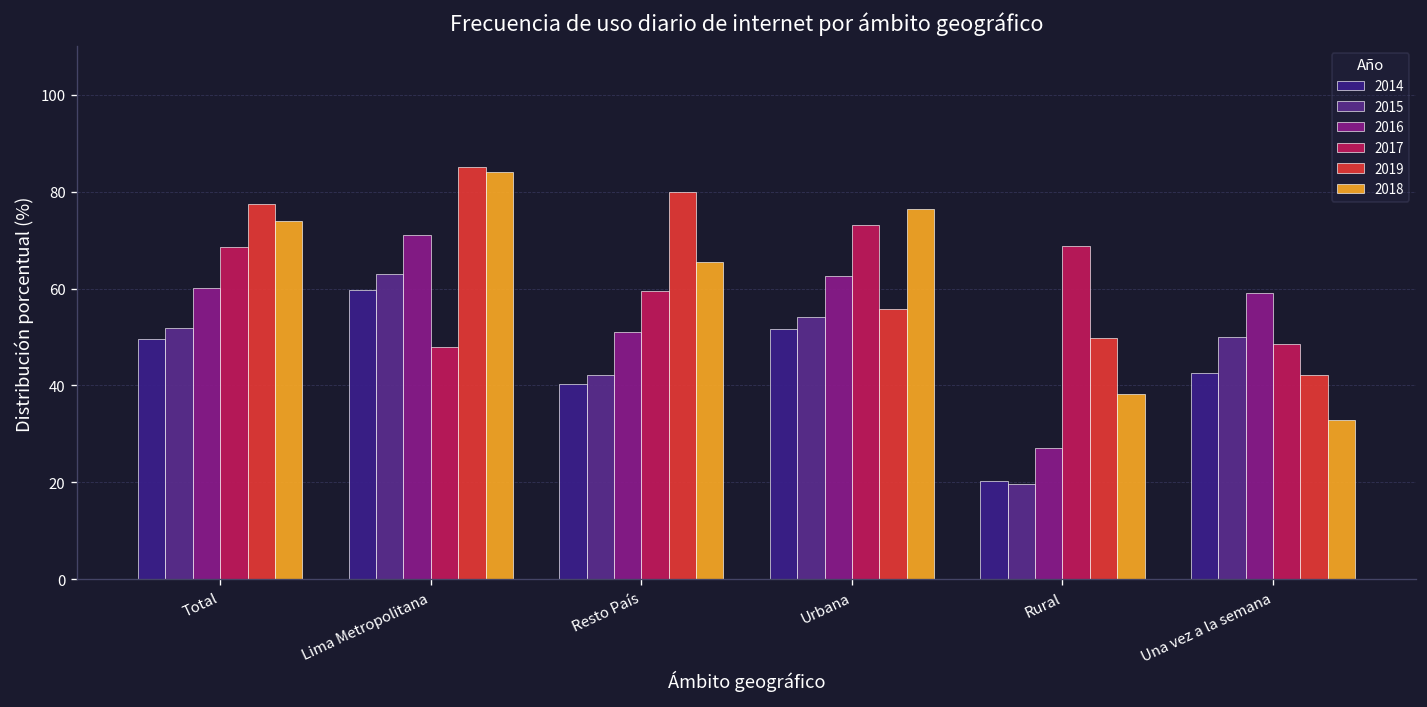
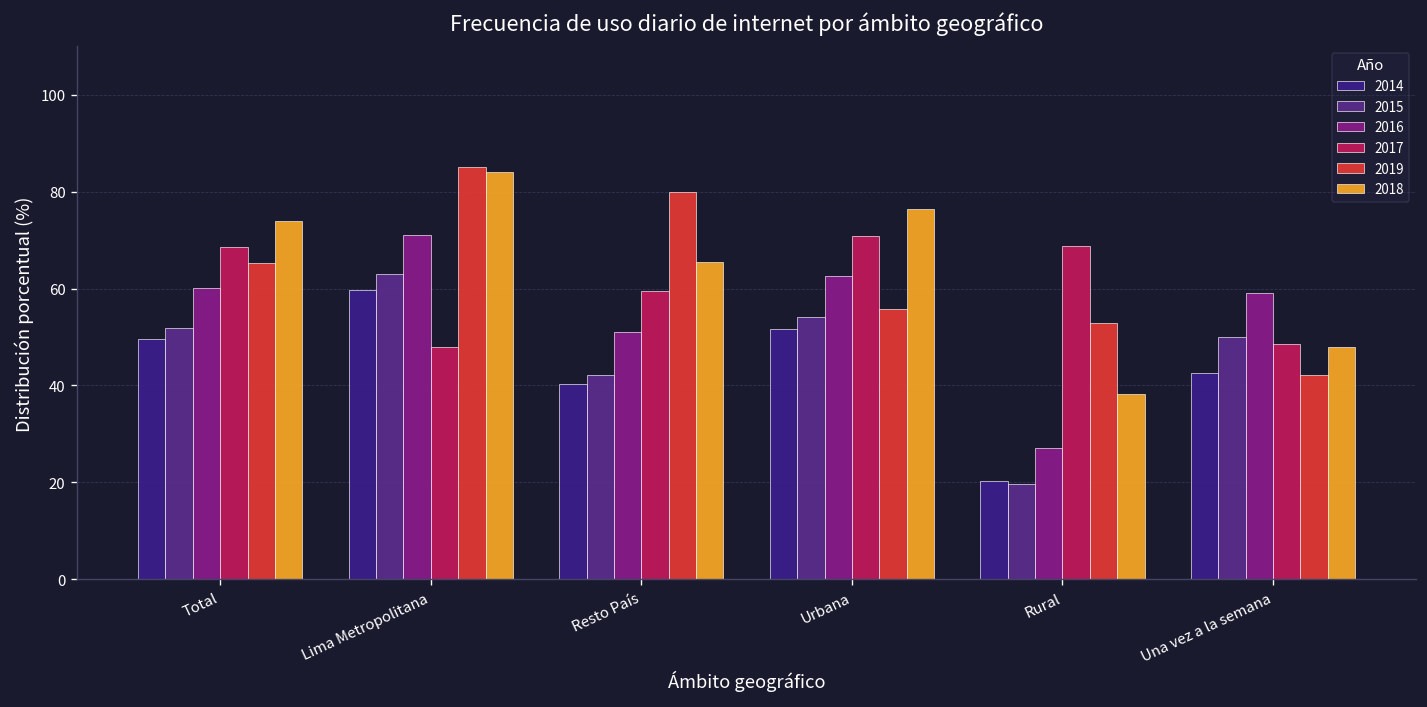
2019, Total: 77 -> 65
2017, Urbana: 73 -> 71
2019, Rural: 50 -> 53
2018, Una vez a la semana: 33 -> 48
